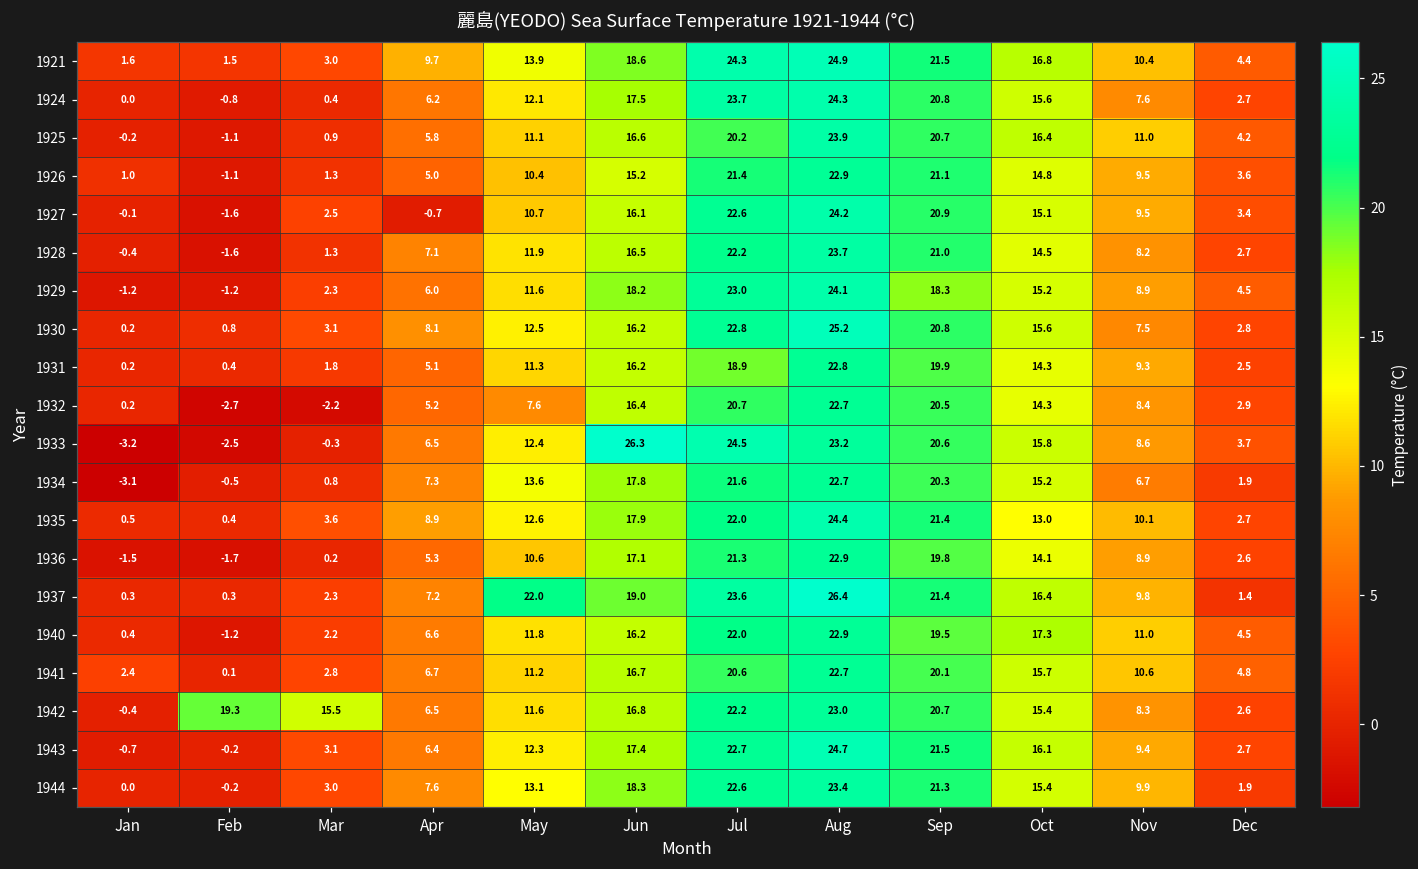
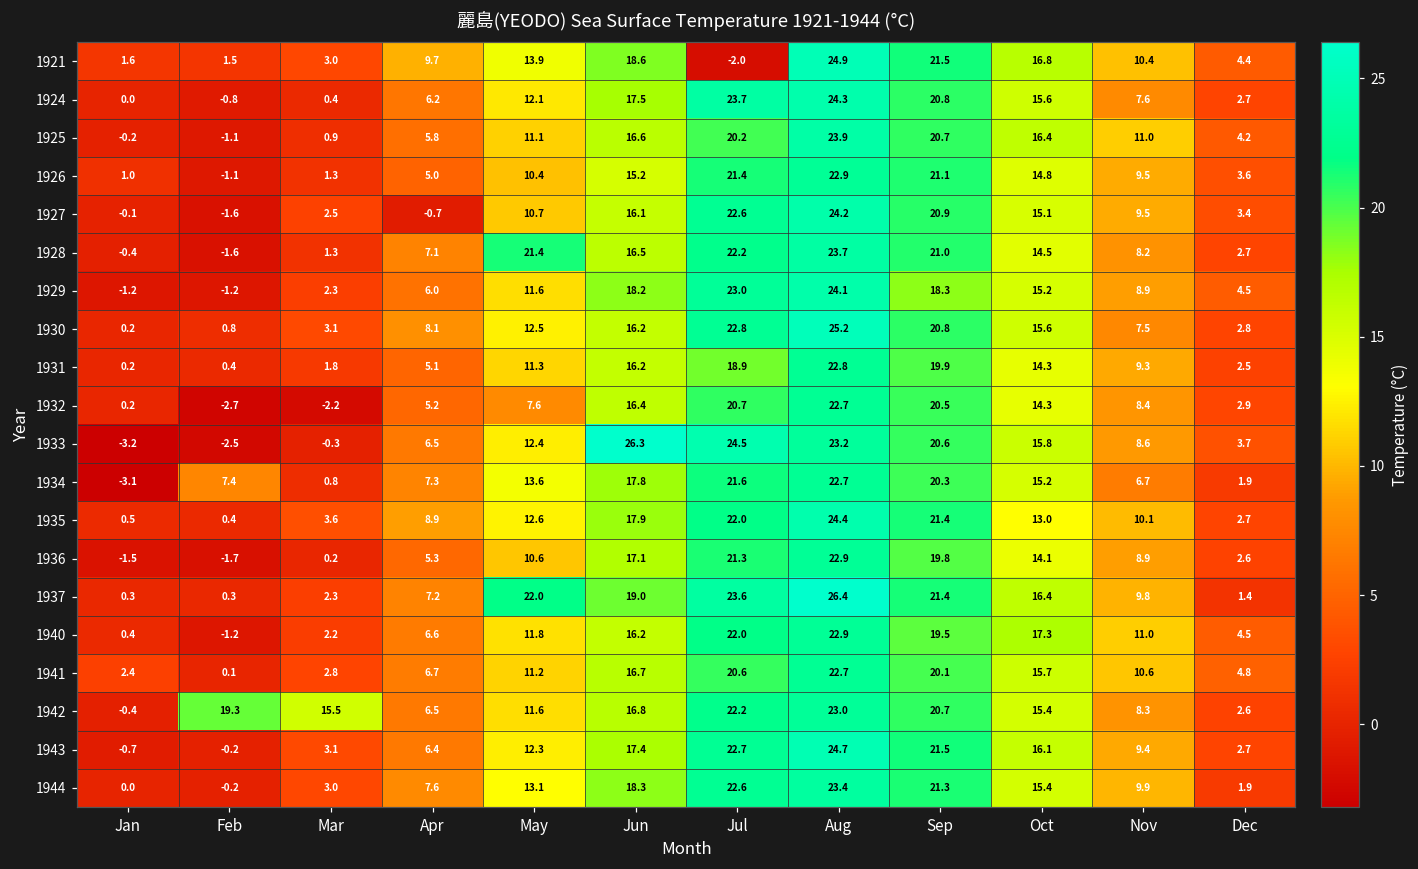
1921, Jul: 24.3 -> -2.0
1928, May: 11.9 -> 21.4
1934, Feb: -0.5 -> 7.4
